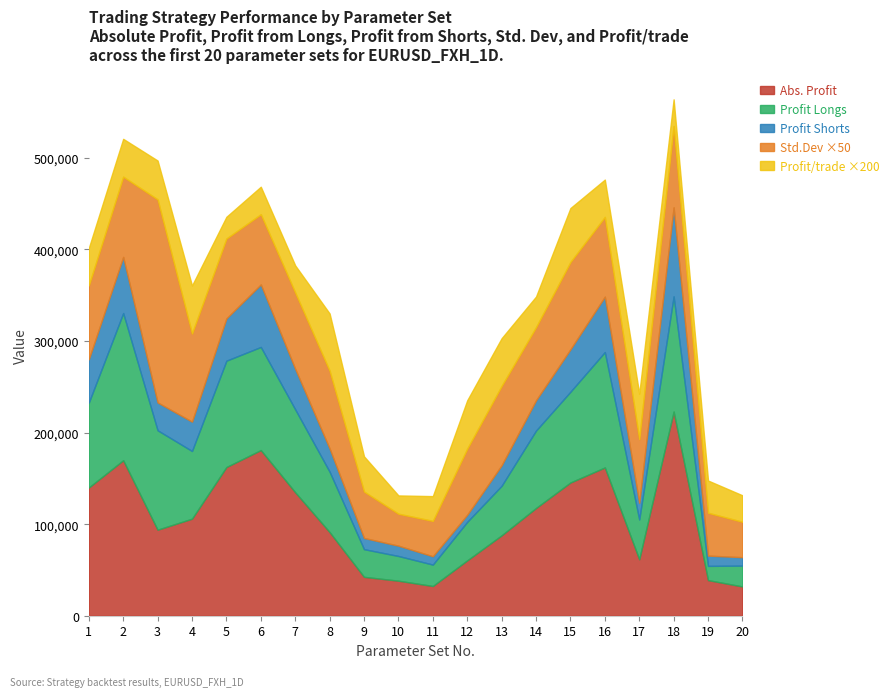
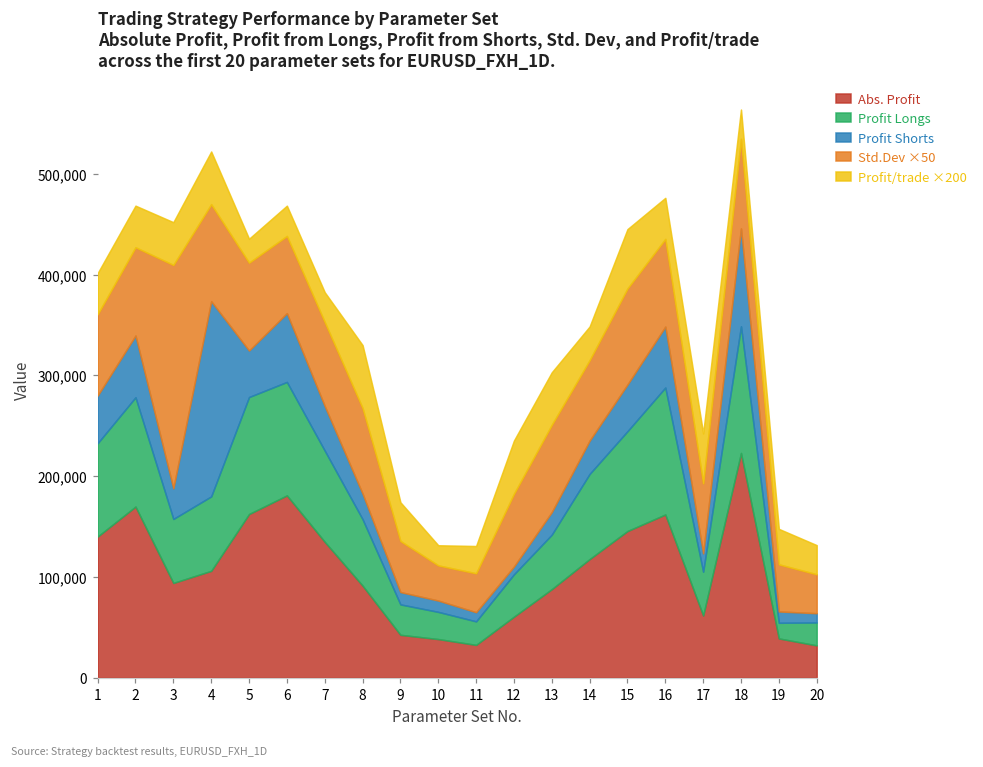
Profit Longs, 2: 160,000 -> 110,000
Profit Longs, 3: 110,000 -> 60,000
Profit Shorts, 4: 30,000 -> 190,000
